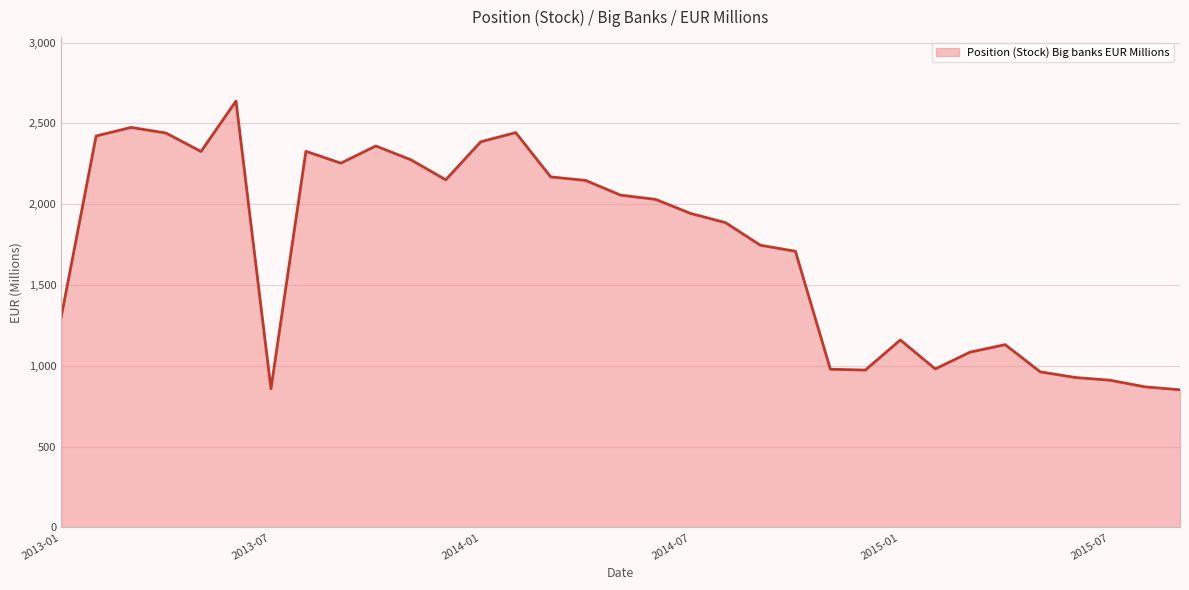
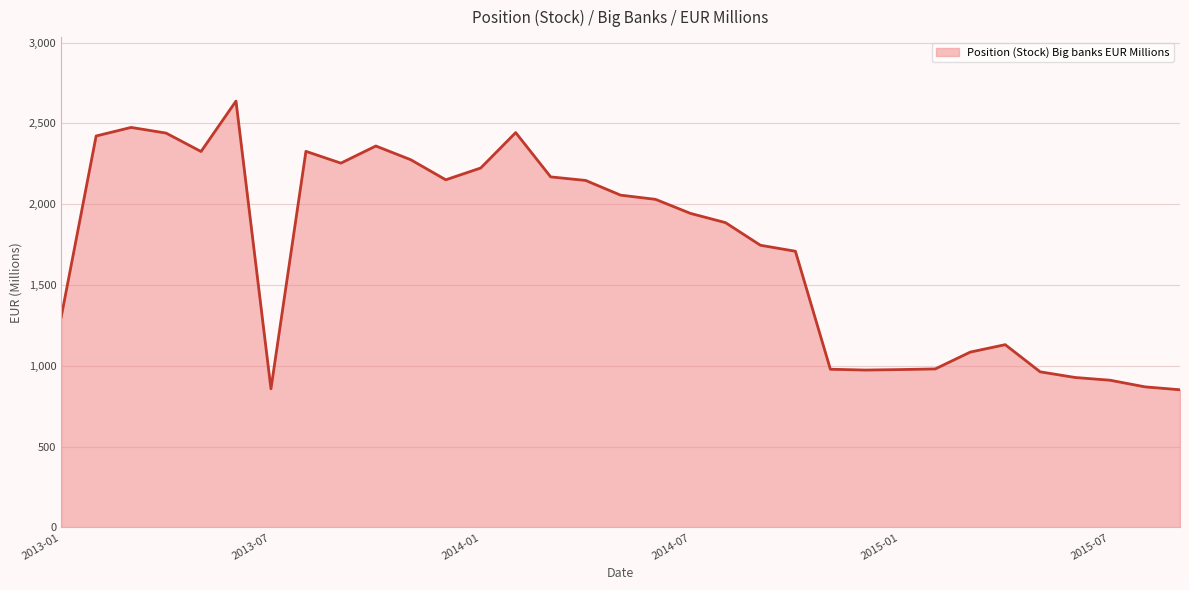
2014-01: 2,390 -> 2,220
2015-01: 1,160 -> 980
